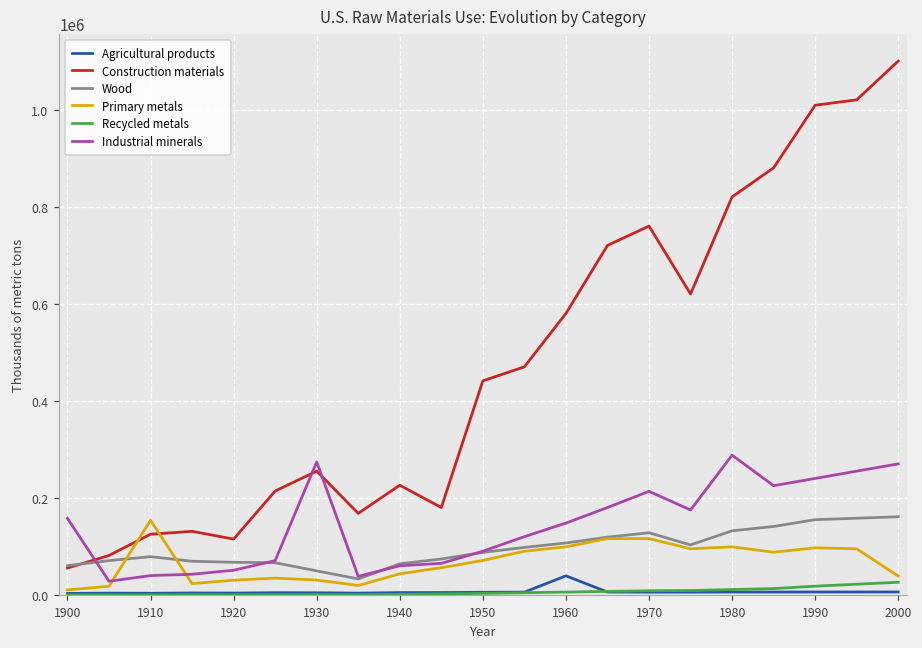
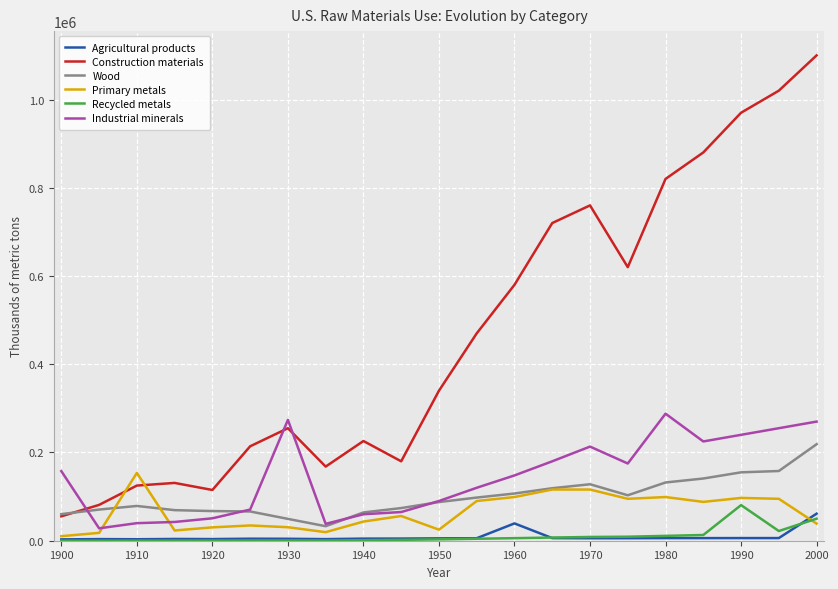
Construction materials, 1950: 440000 -> 340000
Primary metals, 1950: 70000 -> 30000
Construction materials, 1990: 1010000 -> 970000
Recycled metals, 1990: 20000 -> 80000
Agricultural products, 2000: 10000 -> 60000
Wood, 2000: 160000 -> 220000
Recycled metals, 2000: 30000 -> 50000
